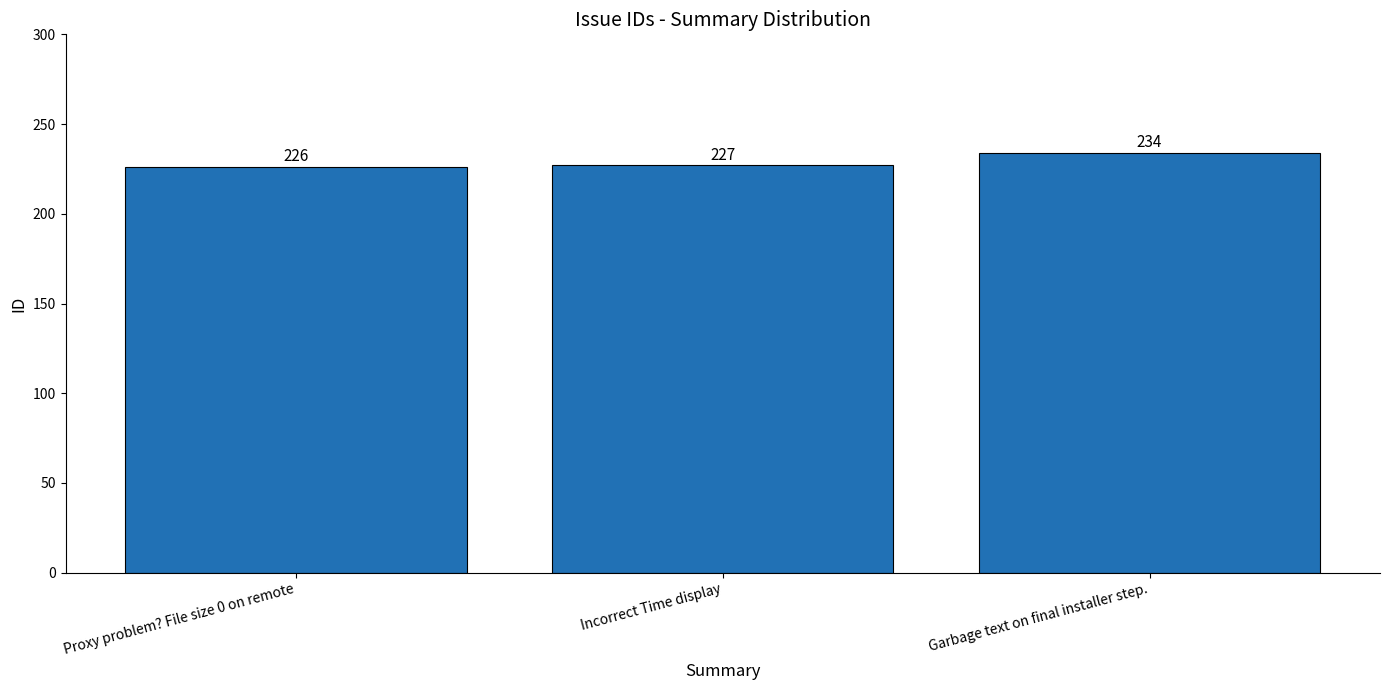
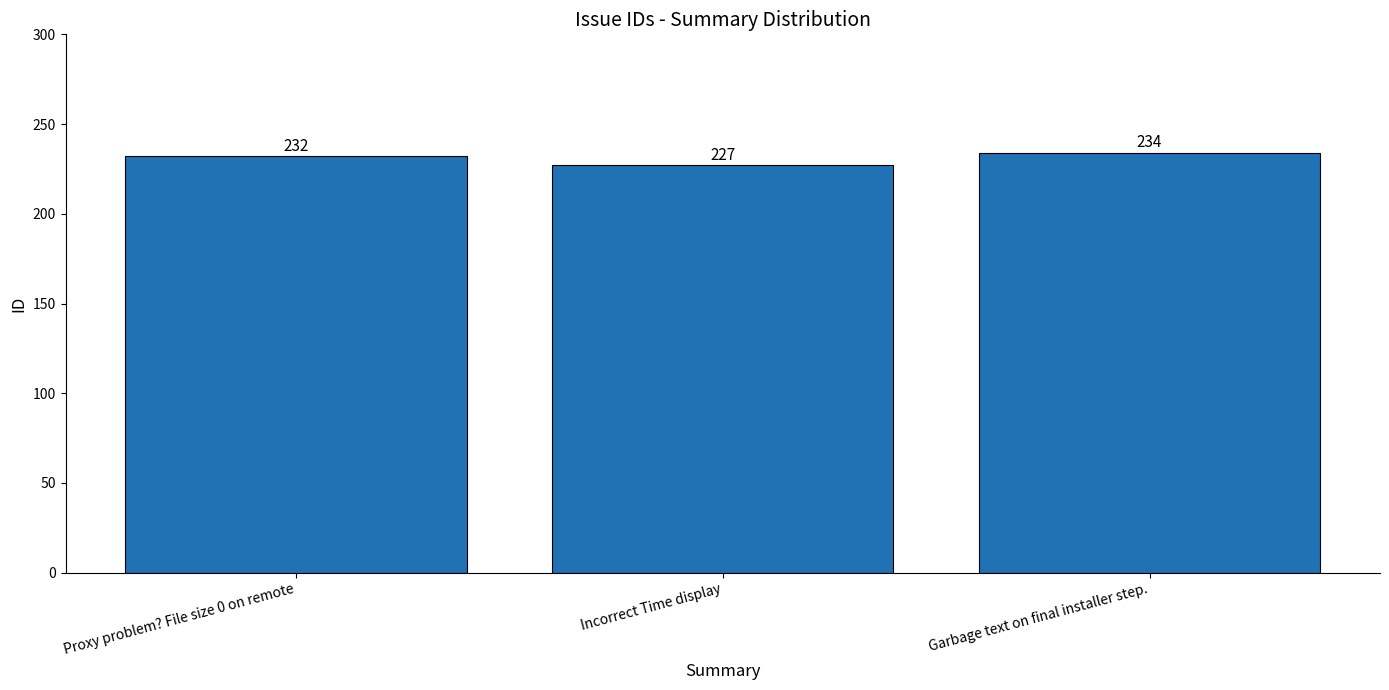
Proxy problem? File size 0 on remote: 226 -> 232
